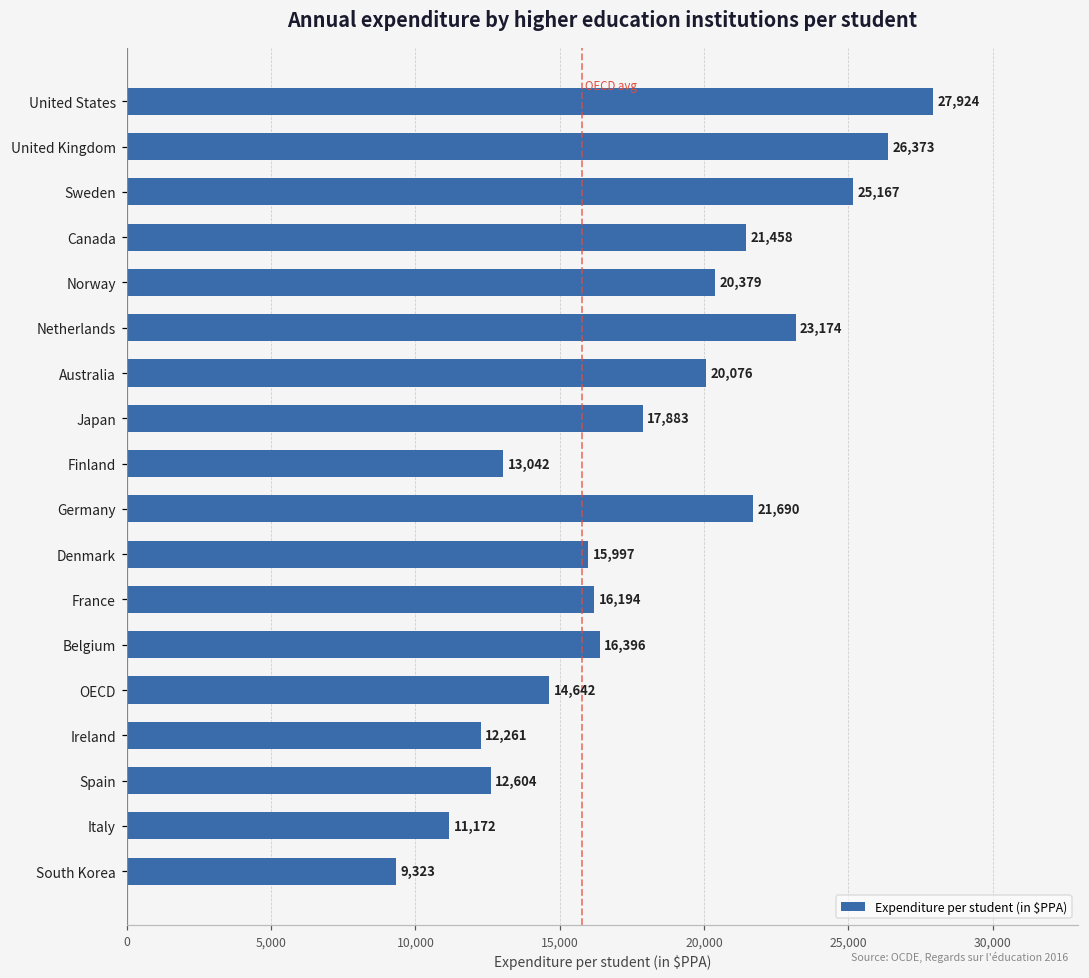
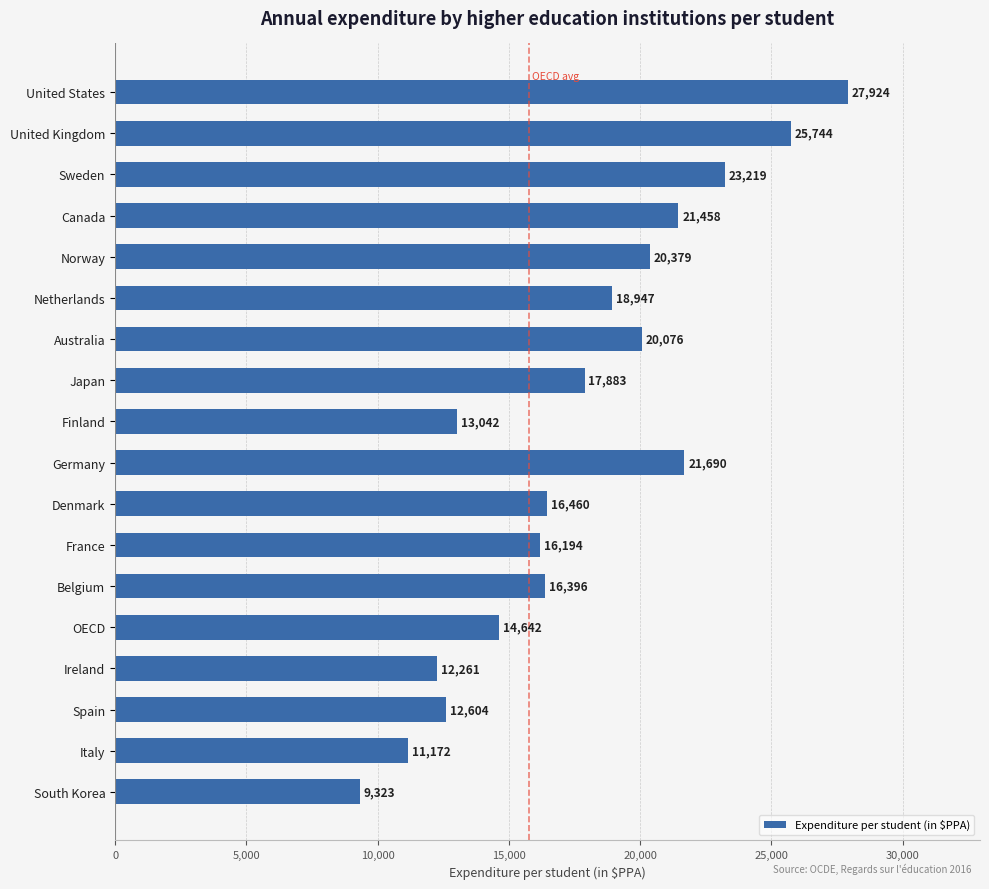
United Kingdom: 26,373 -> 25,744
Sweden: 25,167 -> 23,219
Netherlands: 23,174 -> 18,947
Denmark: 15,997 -> 16,460
